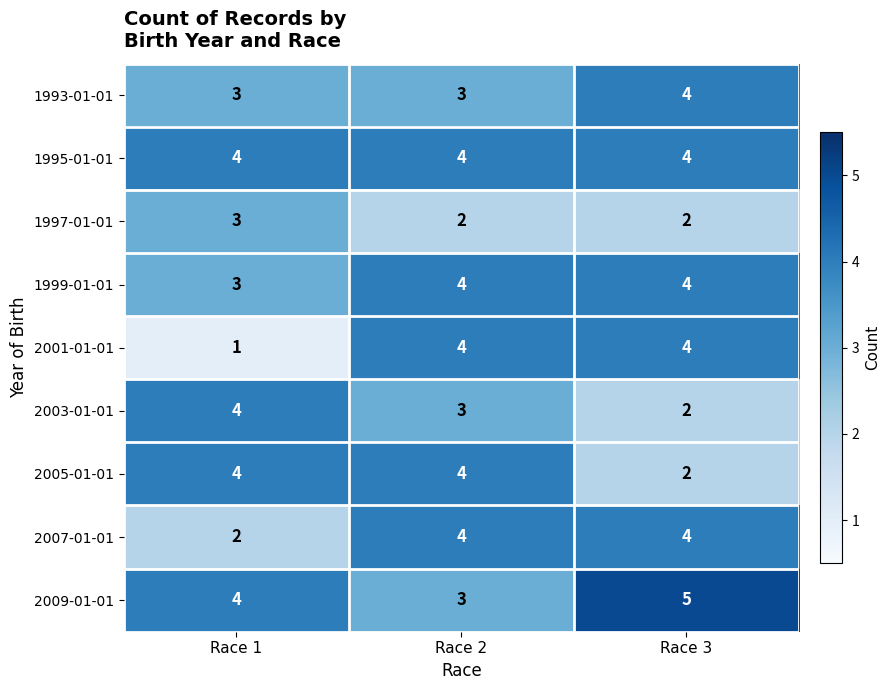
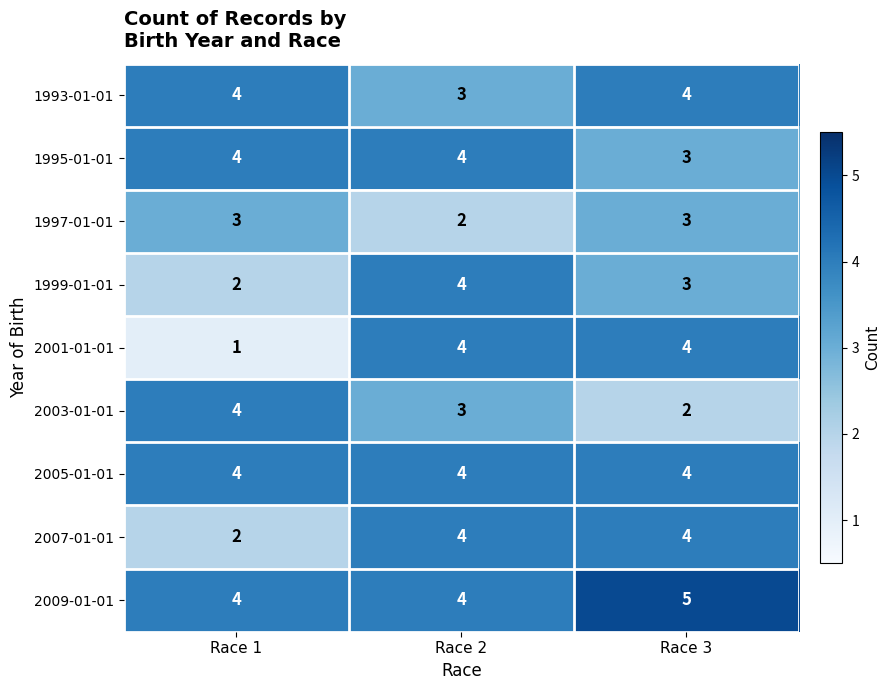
1993-01-01, Race 1: 3 -> 4
1995-01-01, Race 3: 4 -> 3
1997-01-01, Race 3: 2 -> 3
1999-01-01, Race 1: 3 -> 2
1999-01-01, Race 3: 4 -> 3
2005-01-01, Race 3: 2 -> 4
2009-01-01, Race 2: 3 -> 4
